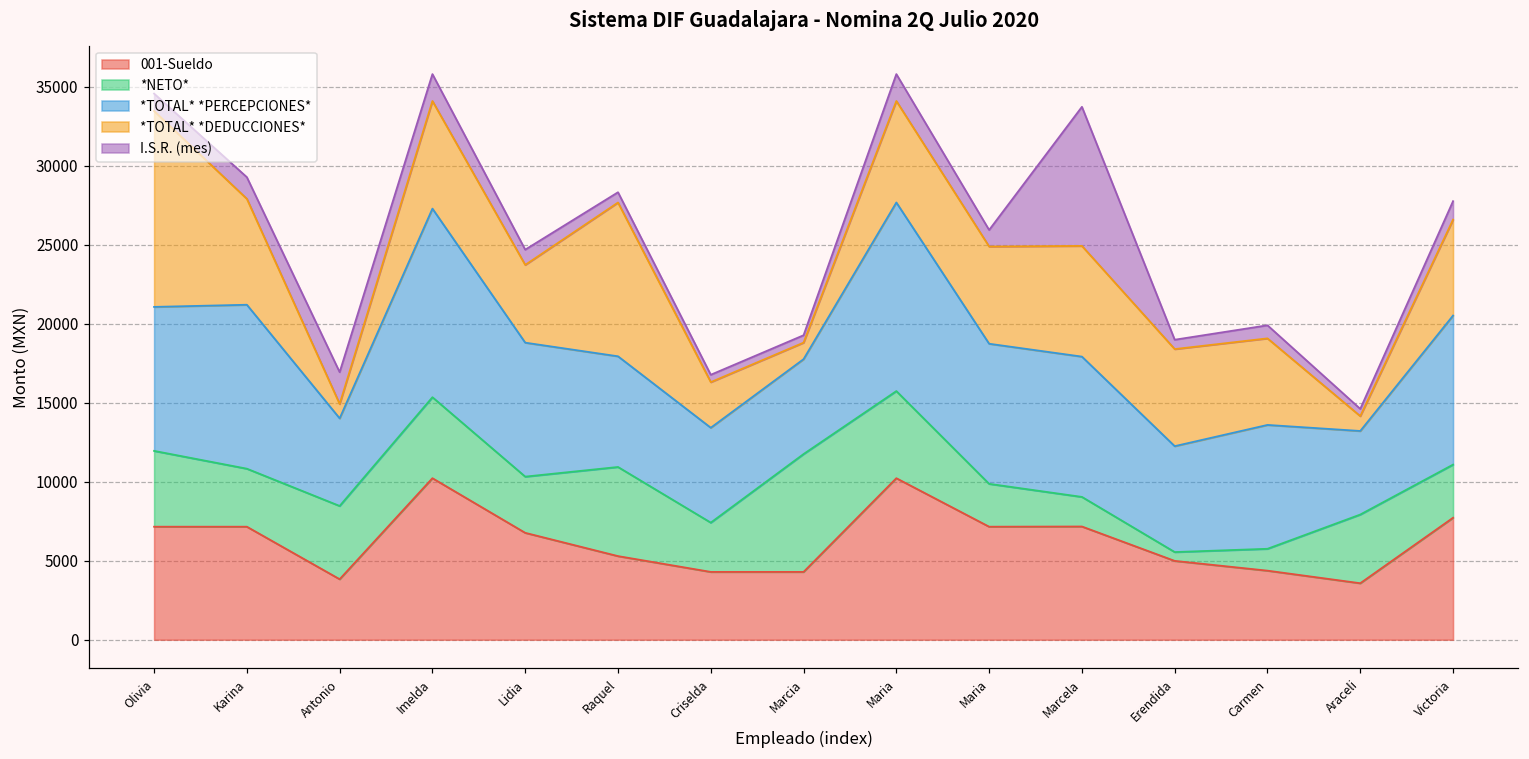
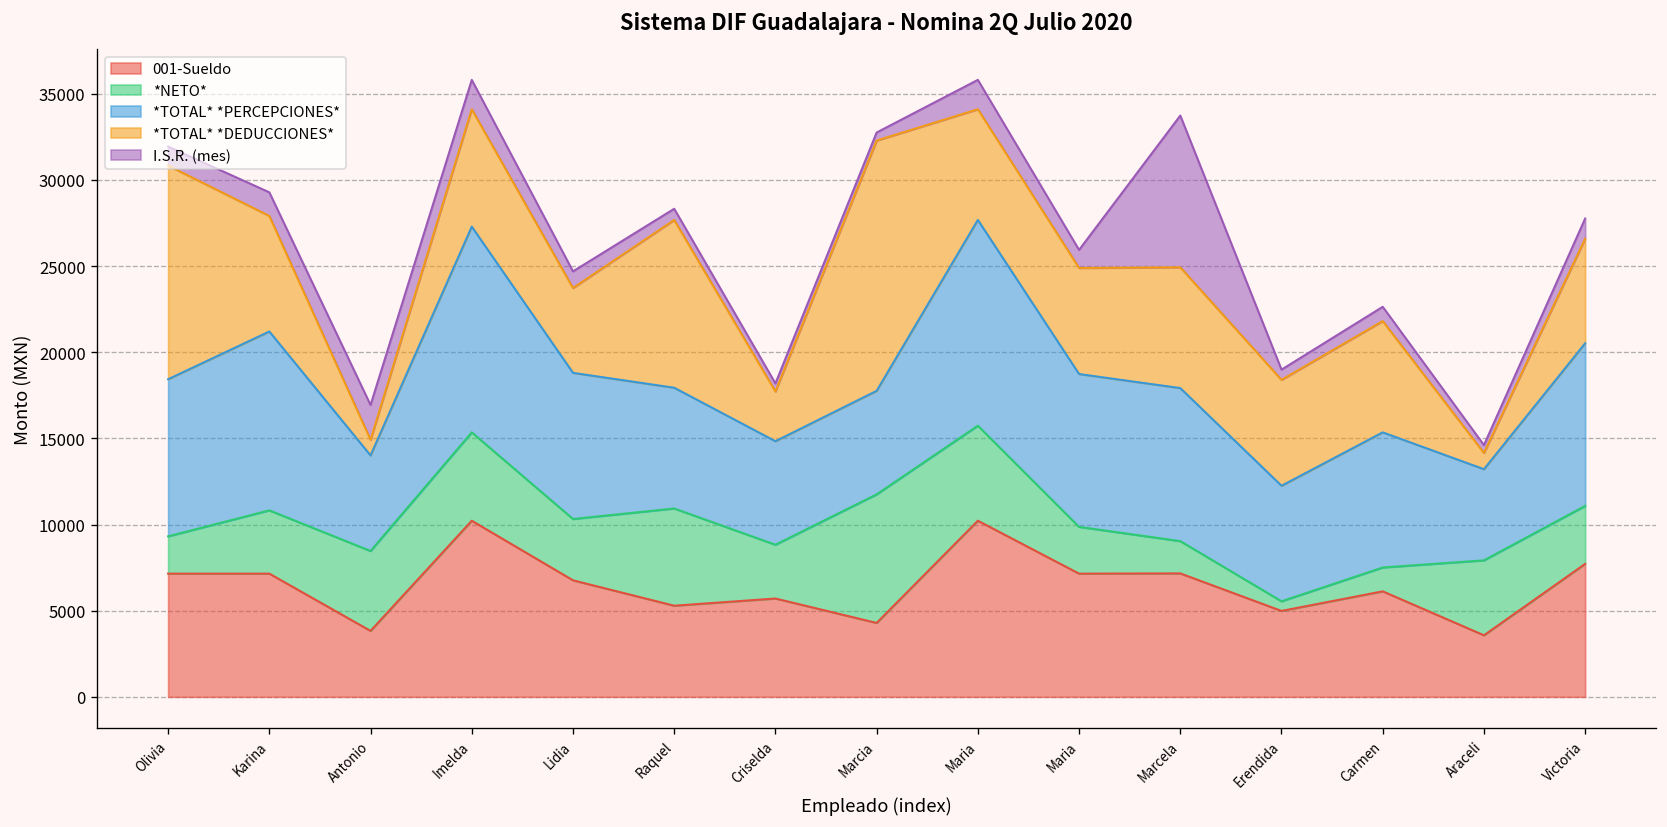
*NETO*, Olivia: 4800 -> 2200
001-Sueldo, Criselda: 4300 -> 5700
*TOTAL* *DEDUCCIONES*, Marcia: 1000 -> 14500
001-Sueldo, Carmen: 4400 -> 6100
*TOTAL* *DEDUCCIONES*, Carmen: 5500 -> 6500
